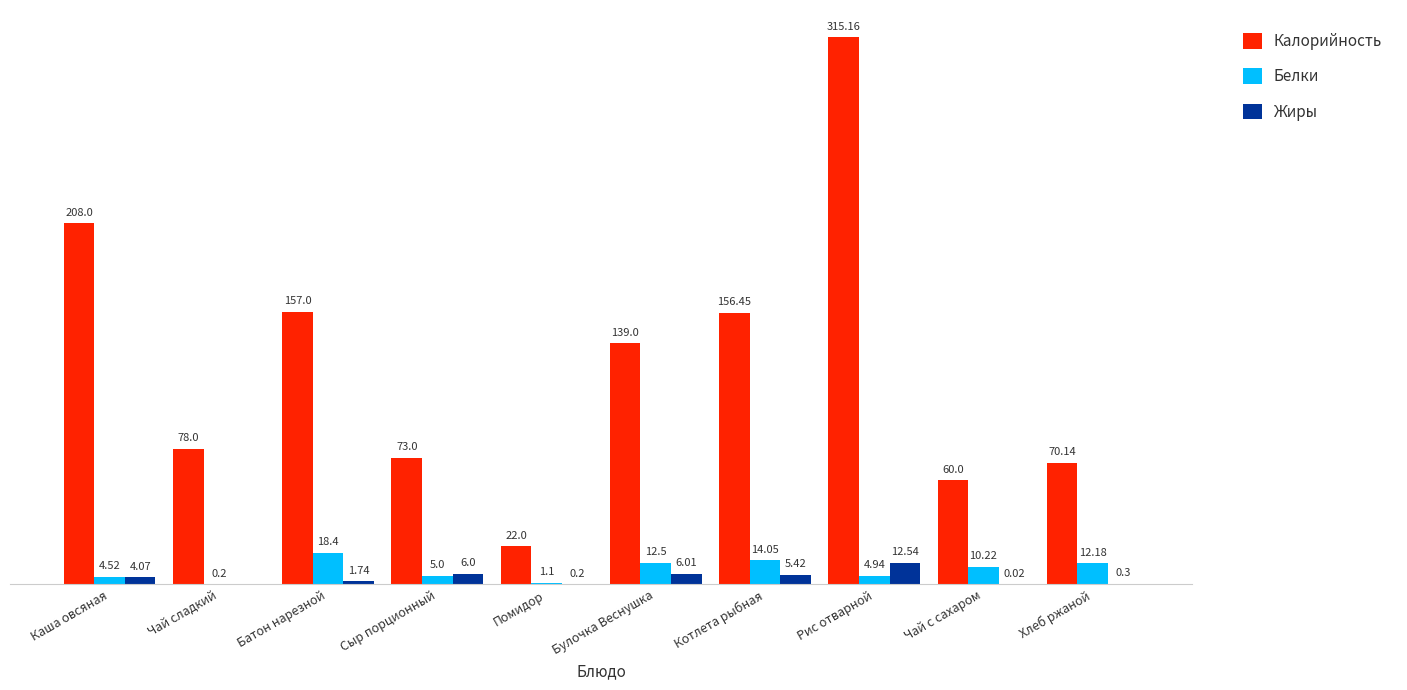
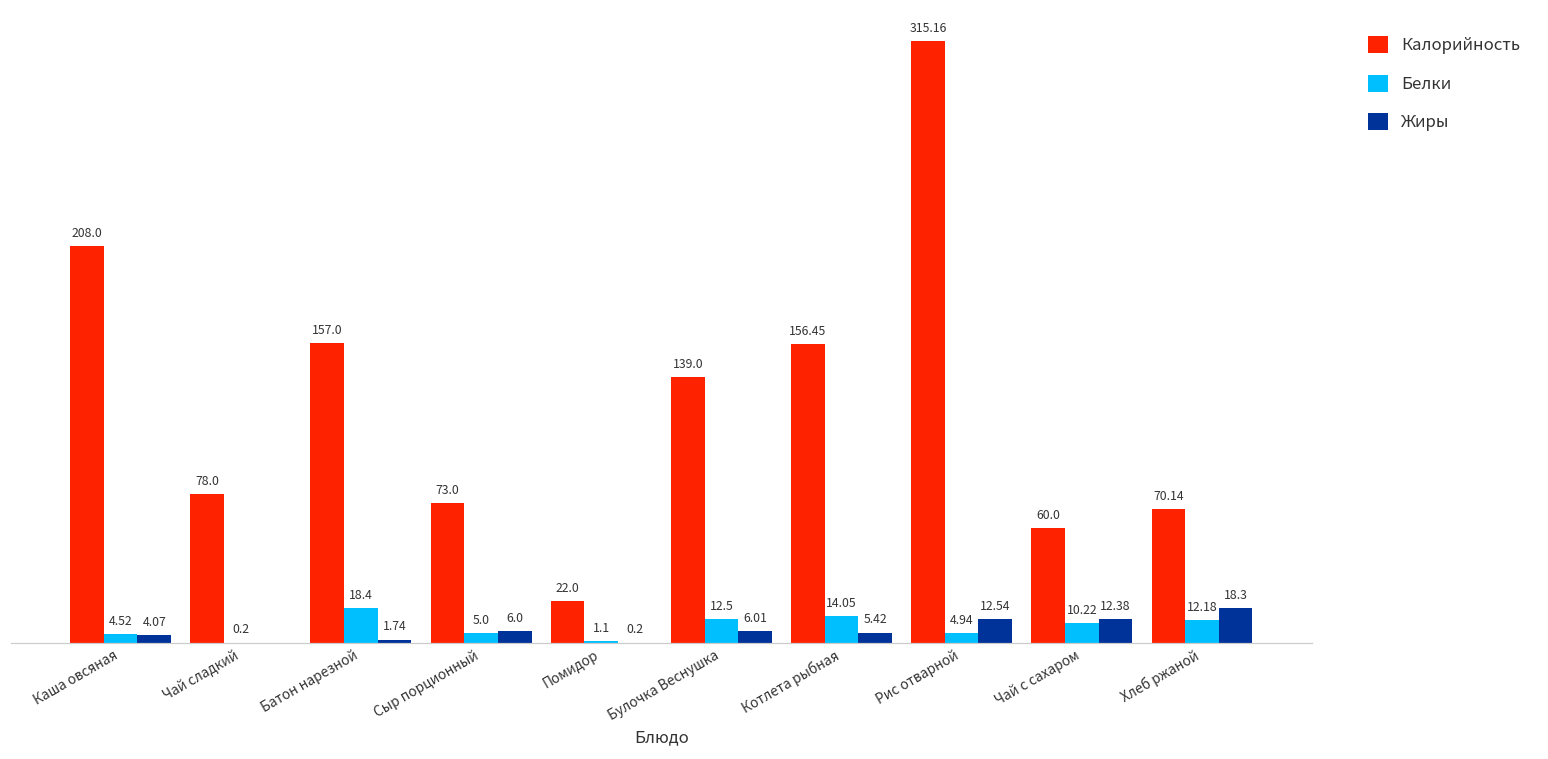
Жиры, Чай с сахаром: 0.02 -> 12.38
Жиры, Хлеб ржаной: 0.3 -> 18.3
